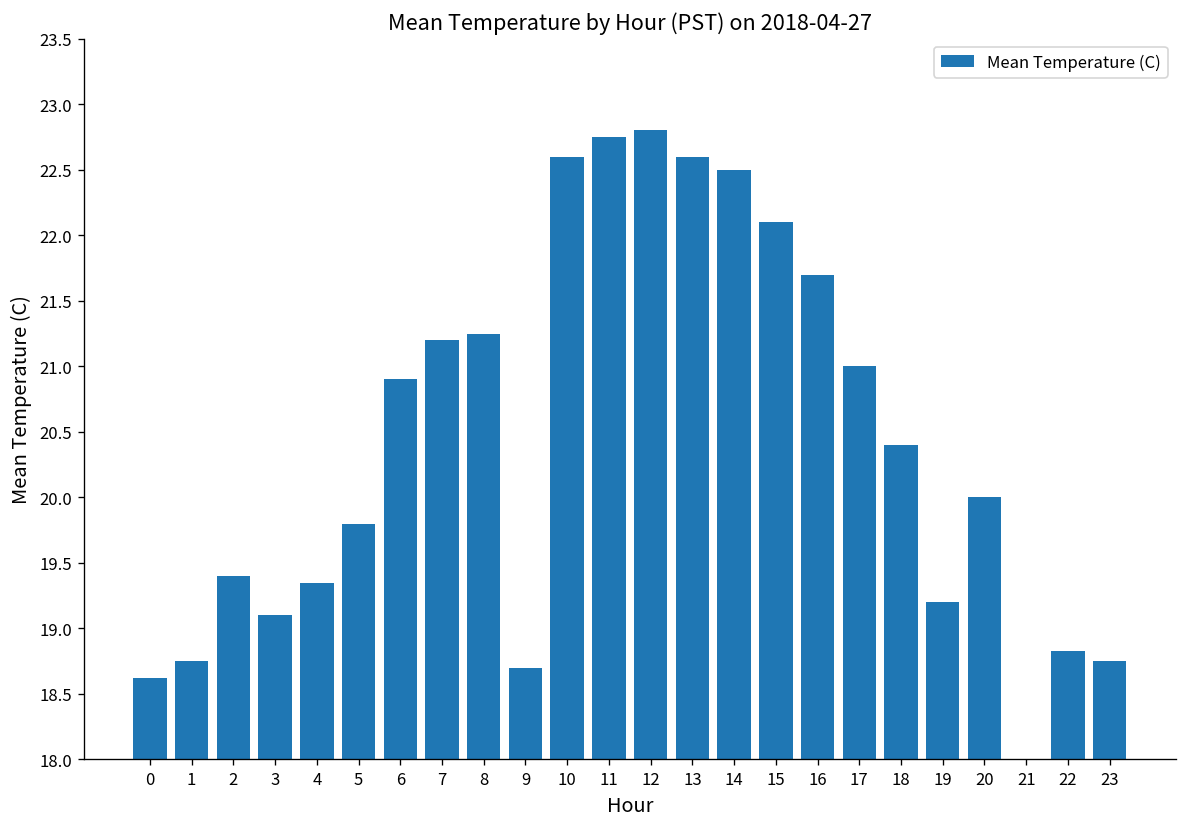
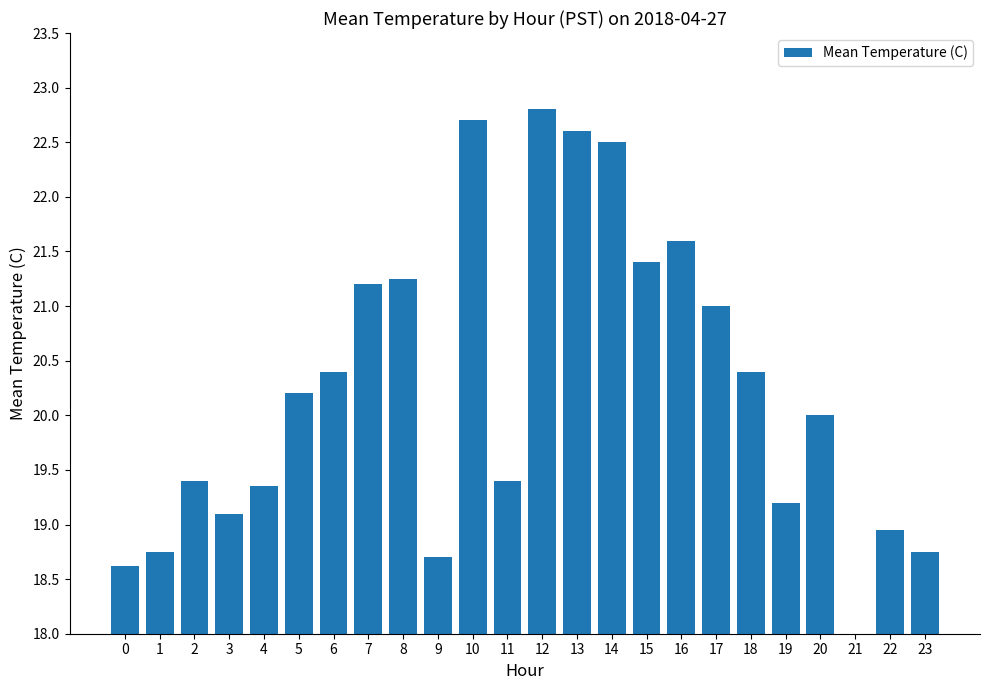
5: 19.8 -> 20.2
6: 20.9 -> 20.4
10: 22.6 -> 22.7
11: 22.75 -> 19.40
15: 22.1 -> 21.4
16: 21.7 -> 21.6
22: 18.83 -> 18.95
